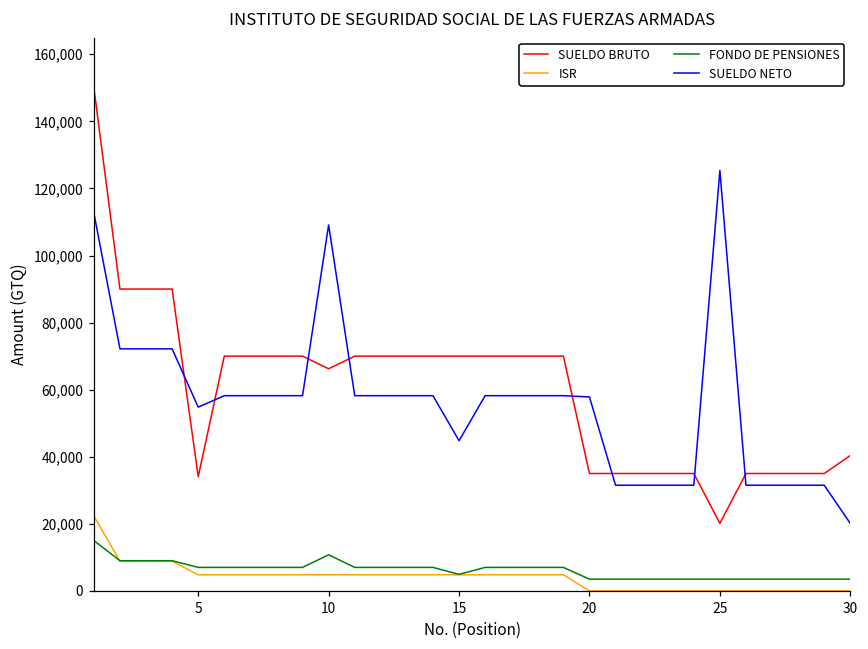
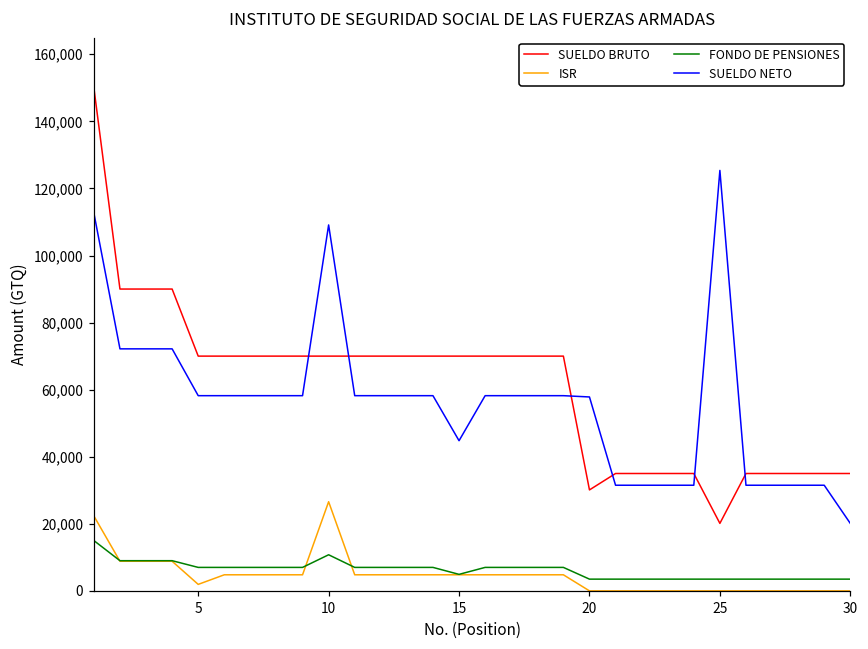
SUELDO BRUTO, 5: 34,000 -> 70,000
ISR, 5: 5,000 -> 2,000
SUELDO NETO, 5: 55,000 -> 58,000
SUELDO BRUTO, 10: 66,000 -> 70,000
ISR, 10: 5,000 -> 27,000
SUELDO BRUTO, 20: 35,000 -> 30,000
SUELDO BRUTO, 30: 40,000 -> 35,000
